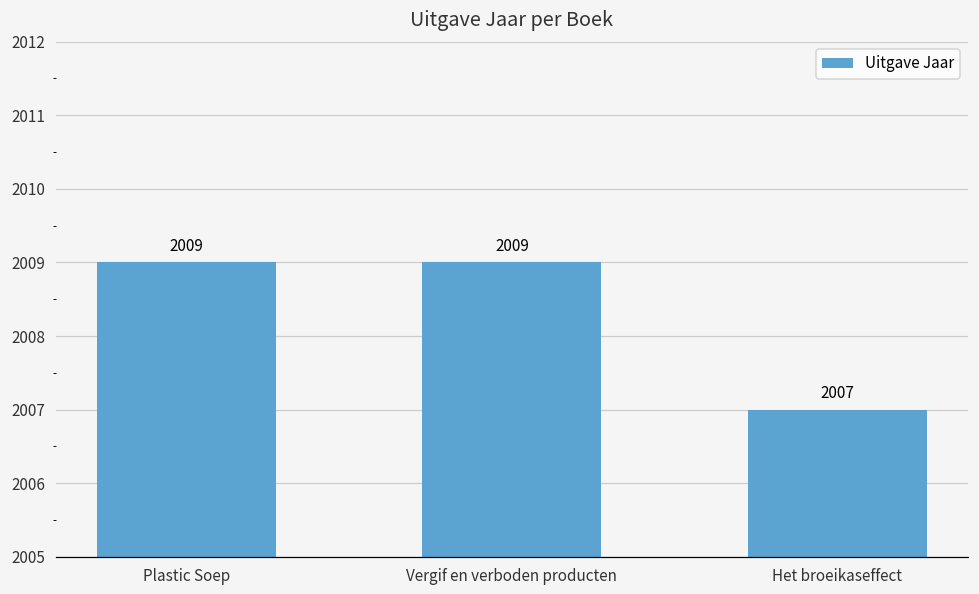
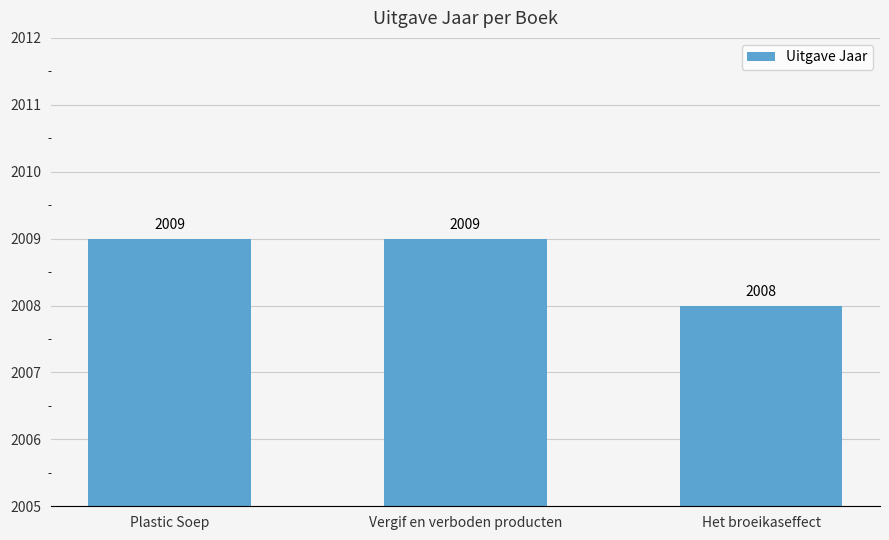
Het broeikaseffect: 2007 -> 2008
